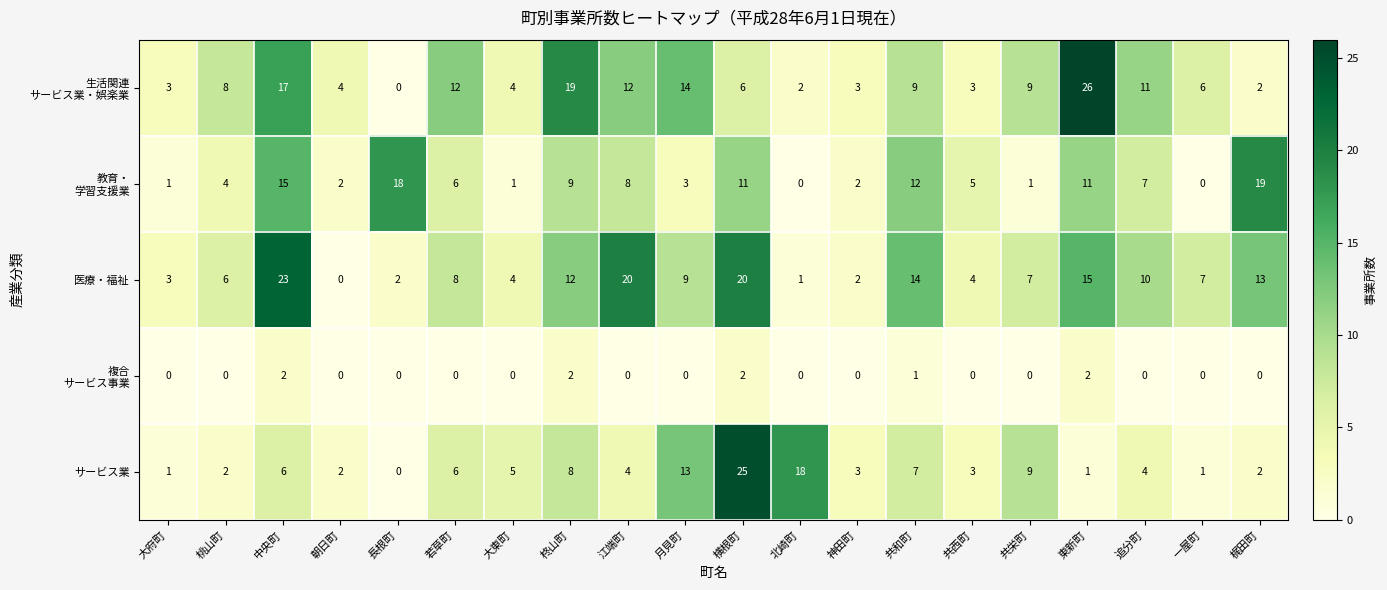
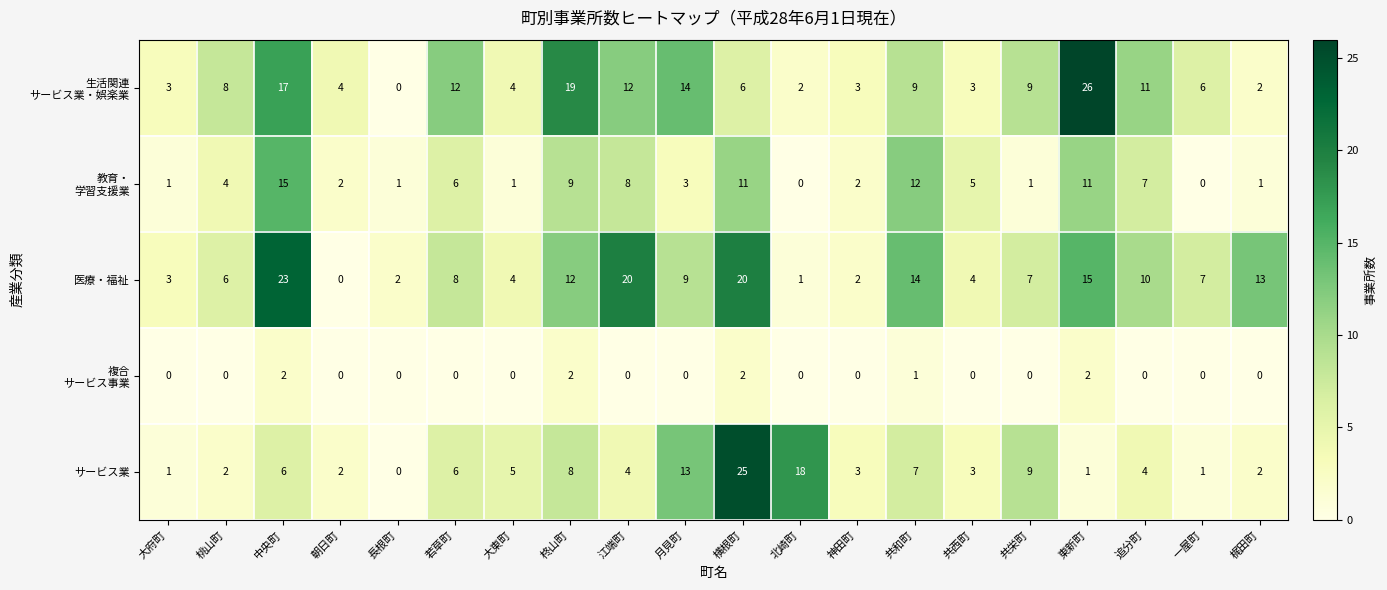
教育・ 学習支援業, 長根町: 18 -> 1
教育・ 学習支援業, 梶田町: 19 -> 1
